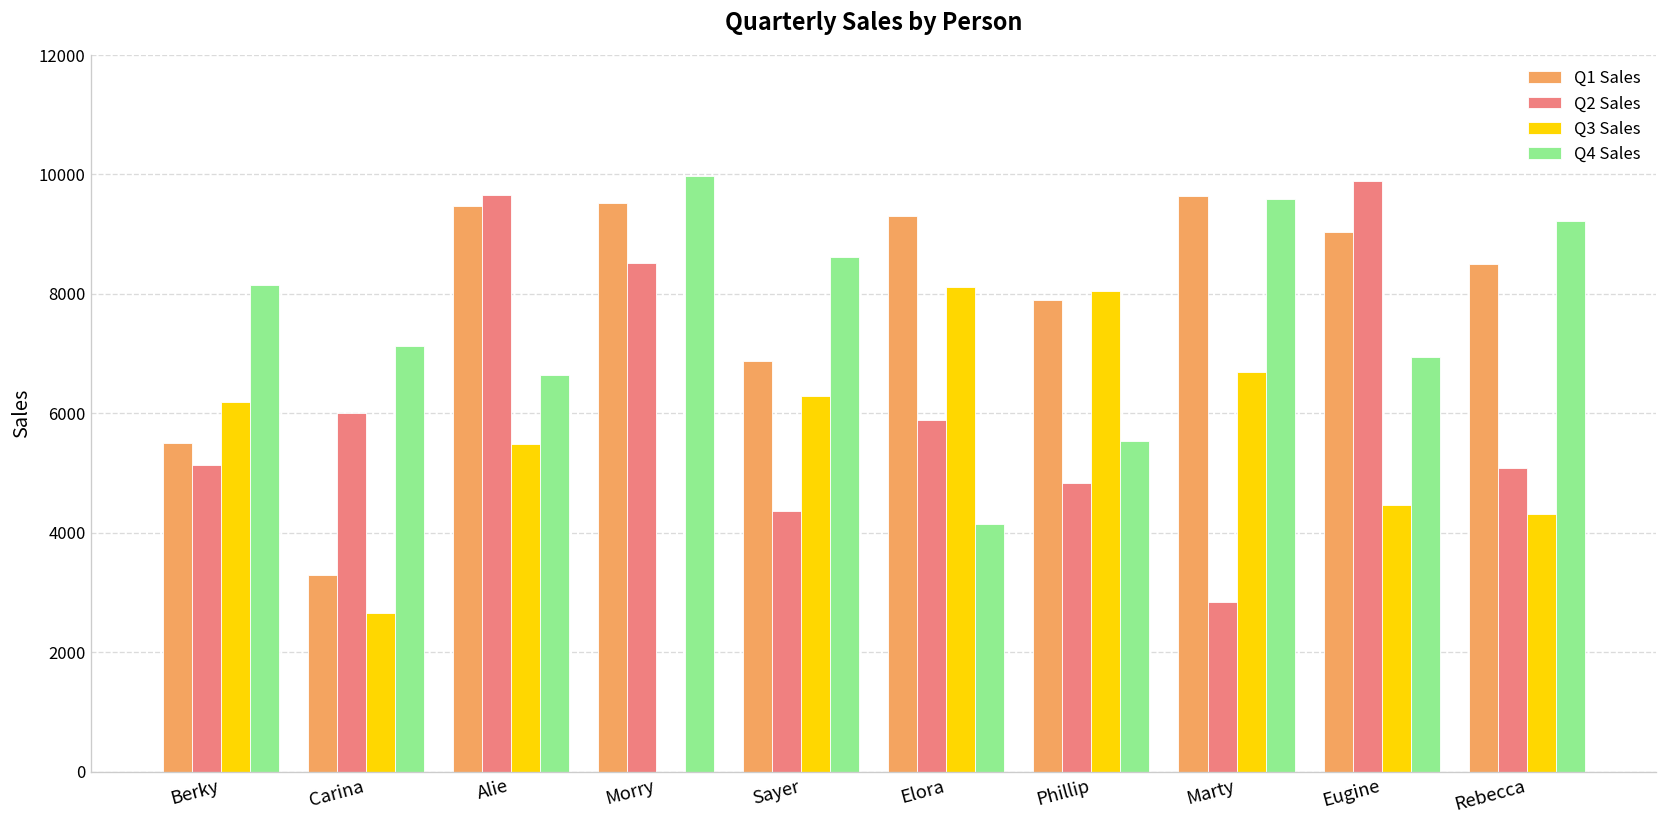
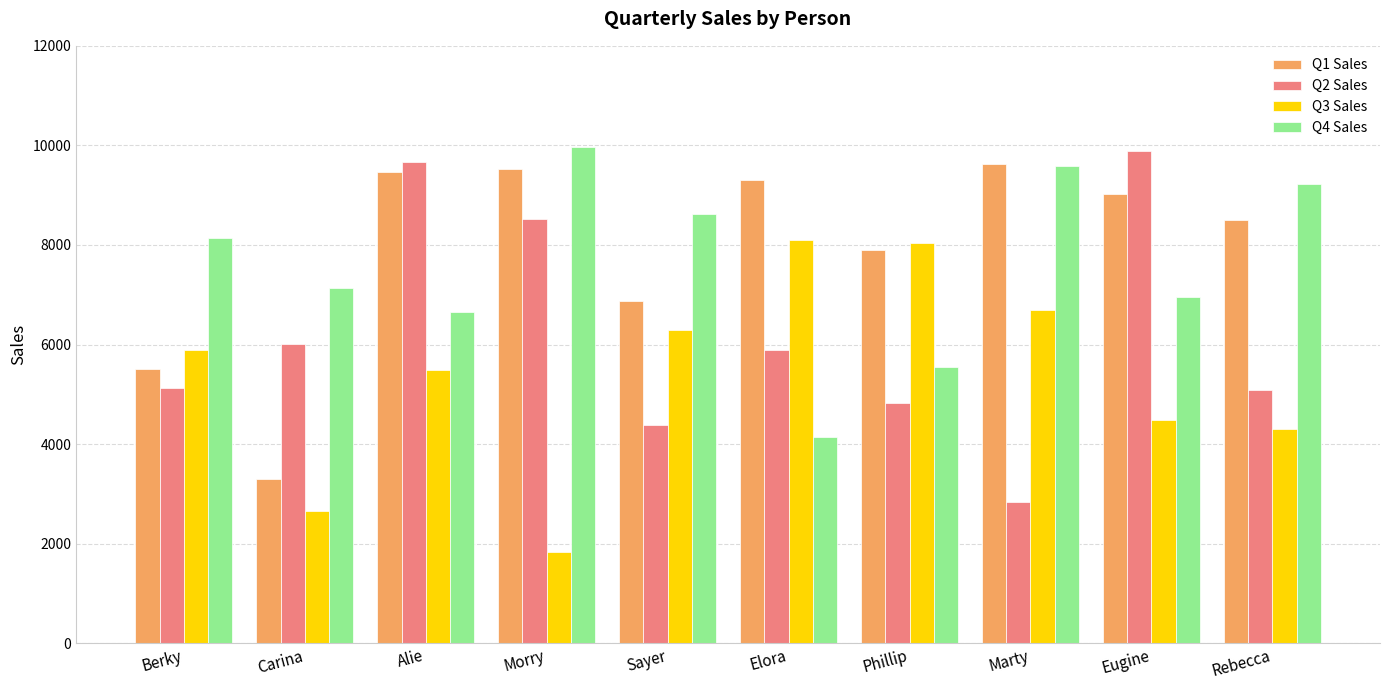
Q3 Sales, Berky: 6200 -> 5900
Q3 Sales, Morry: 0 -> 1800
